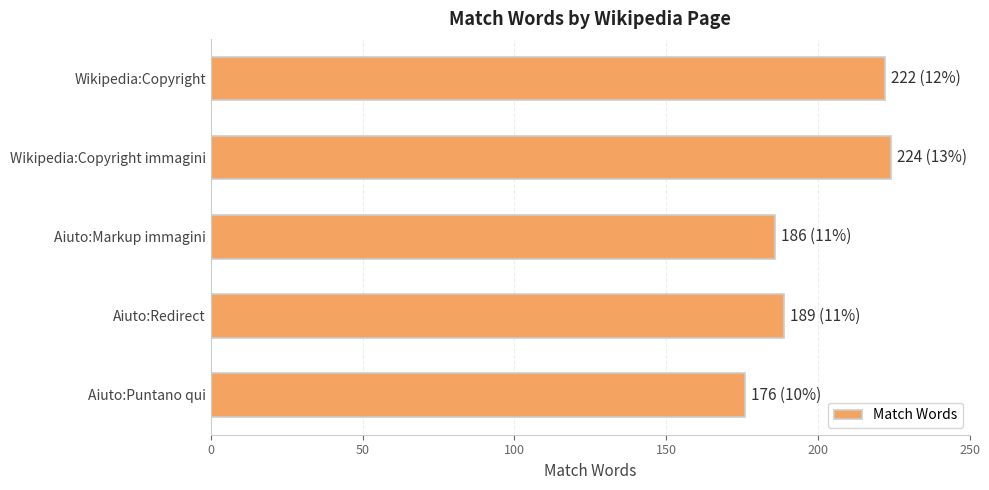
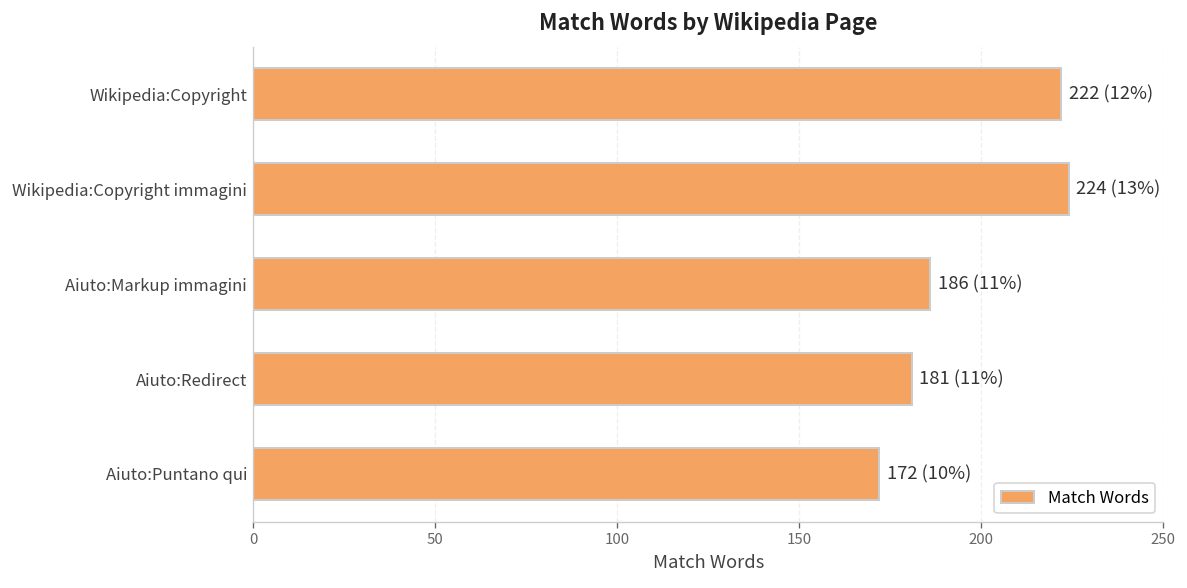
Aiuto:Redirect: 189 -> 181
Aiuto:Puntano qui: 176 -> 172
